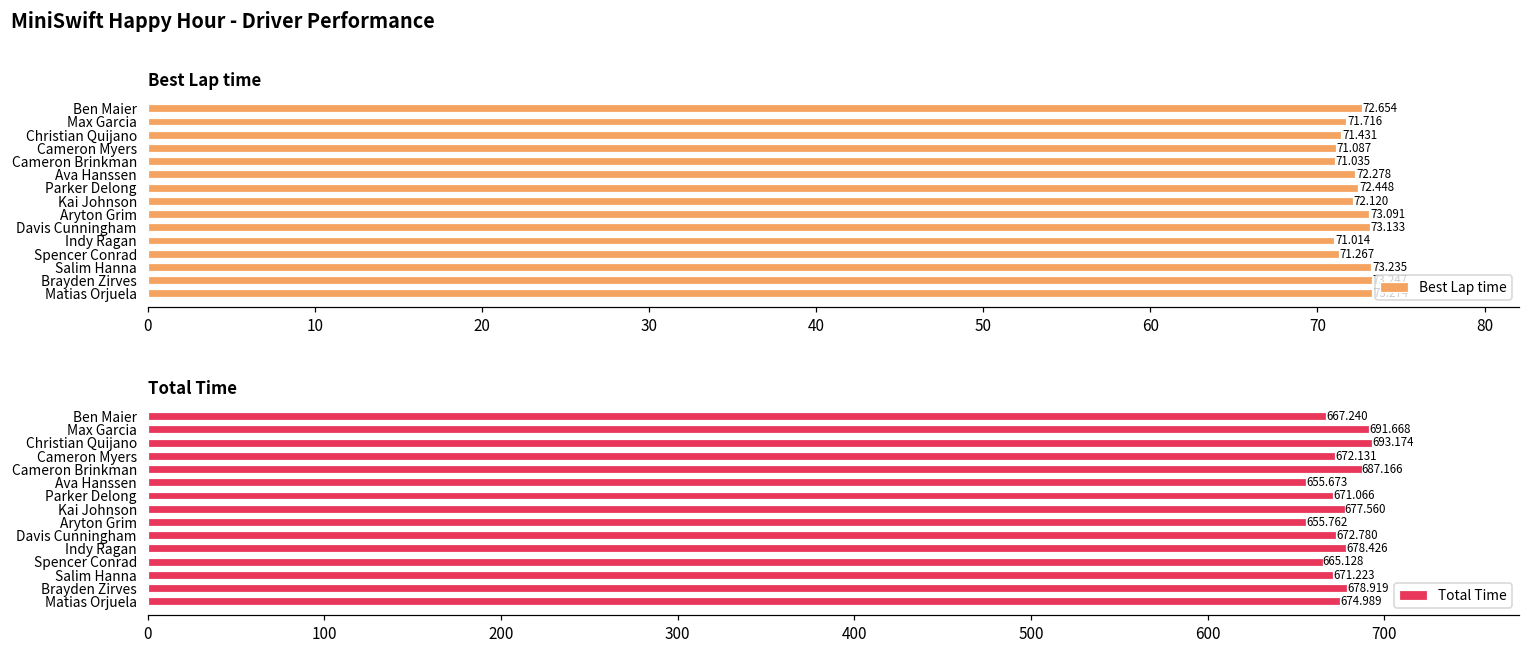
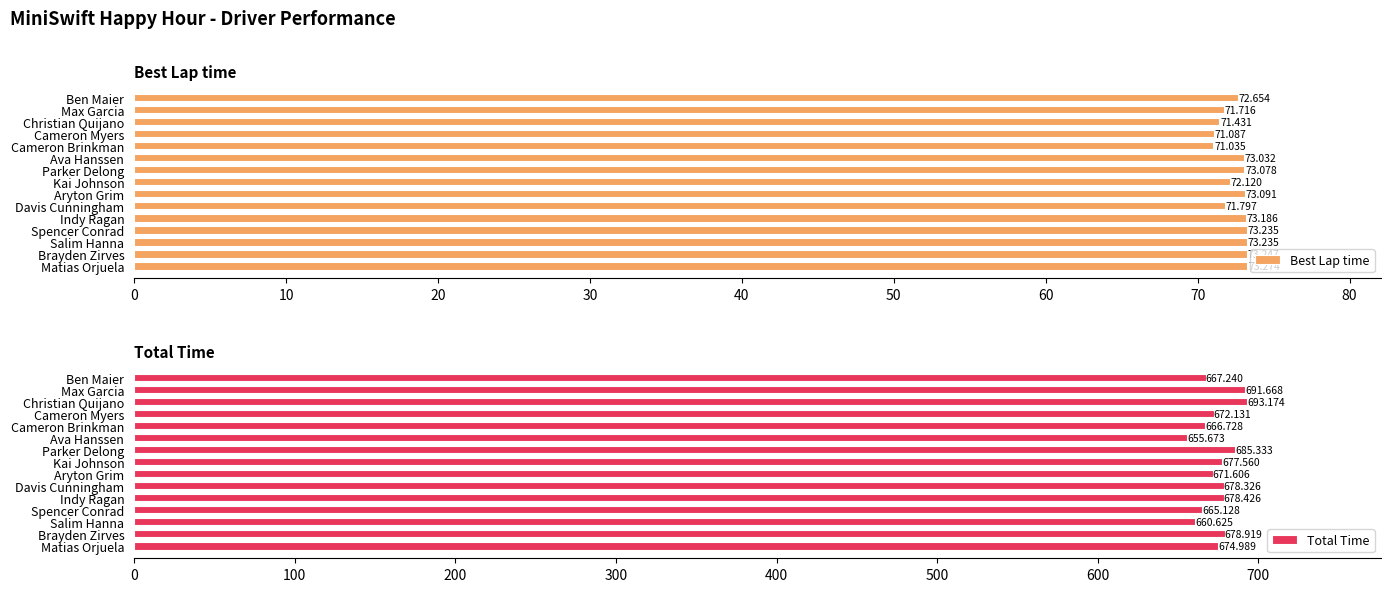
Best Lap time, Ava Hanssen: 72.278 -> 73.032
Best Lap time, Parker Delong: 72.448 -> 73.078
Best Lap time, Davis Cunningham: 73.133 -> 71.797
Best Lap time, Indy Ragan: 71.014 -> 73.186
Best Lap time, Spencer Conrad: 71.267 -> 73.235
Total Time, Cameron Brinkman: 687.166 -> 666.728
Total Time, Parker Delong: 671.066 -> 685.333
Total Time, Aryton Grim: 655.762 -> 671.606
Total Time, Davis Cunningham: 672.780 -> 678.326
Total Time, Salim Hanna: 671.223 -> 660.625
